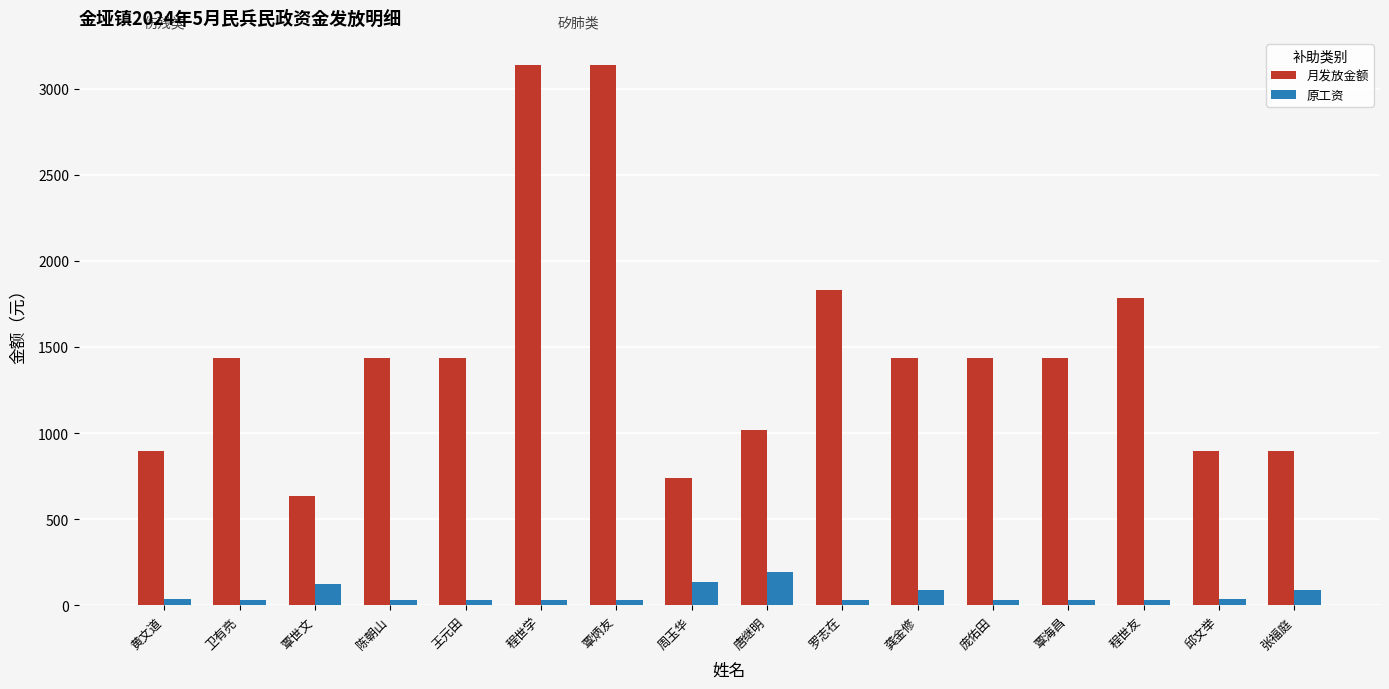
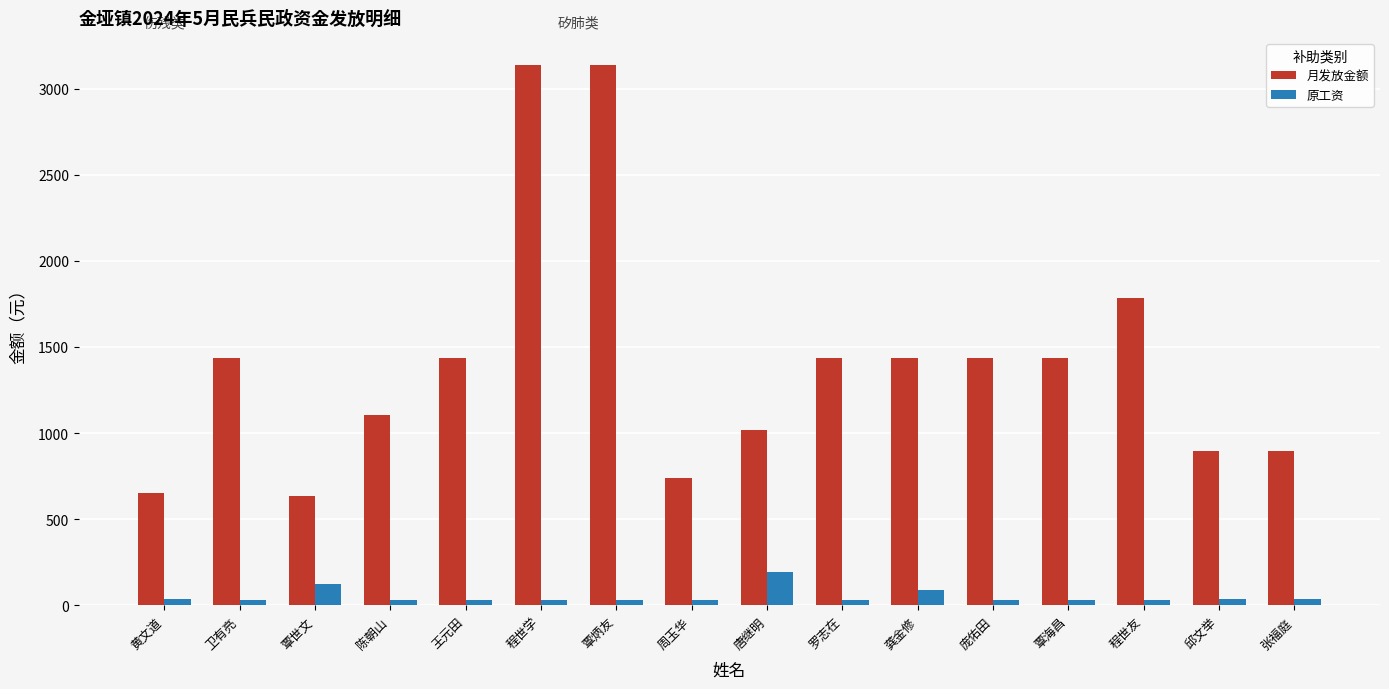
月发放金额, 黄文道: 890 -> 650
月发放金额, 陈朝山: 1440 -> 1100
原工资, 周玉华: 140 -> 30
月发放金额, 罗志在: 1830 -> 1440
原工资, 张福庭: 90 -> 40
